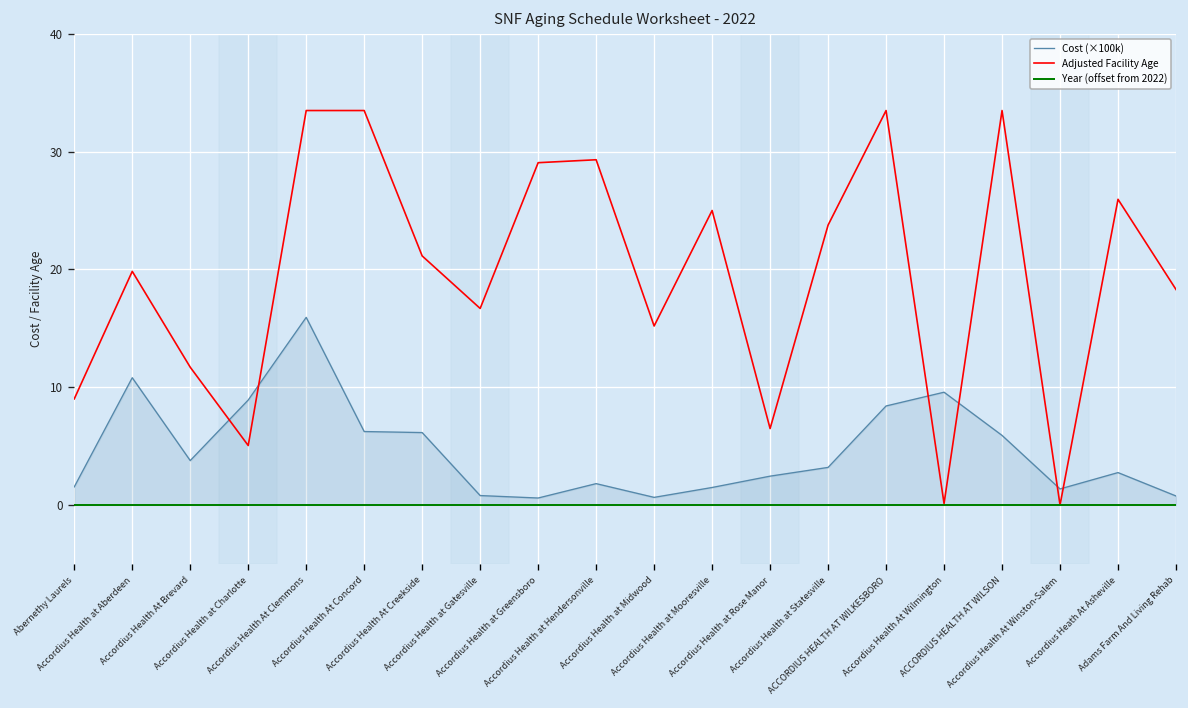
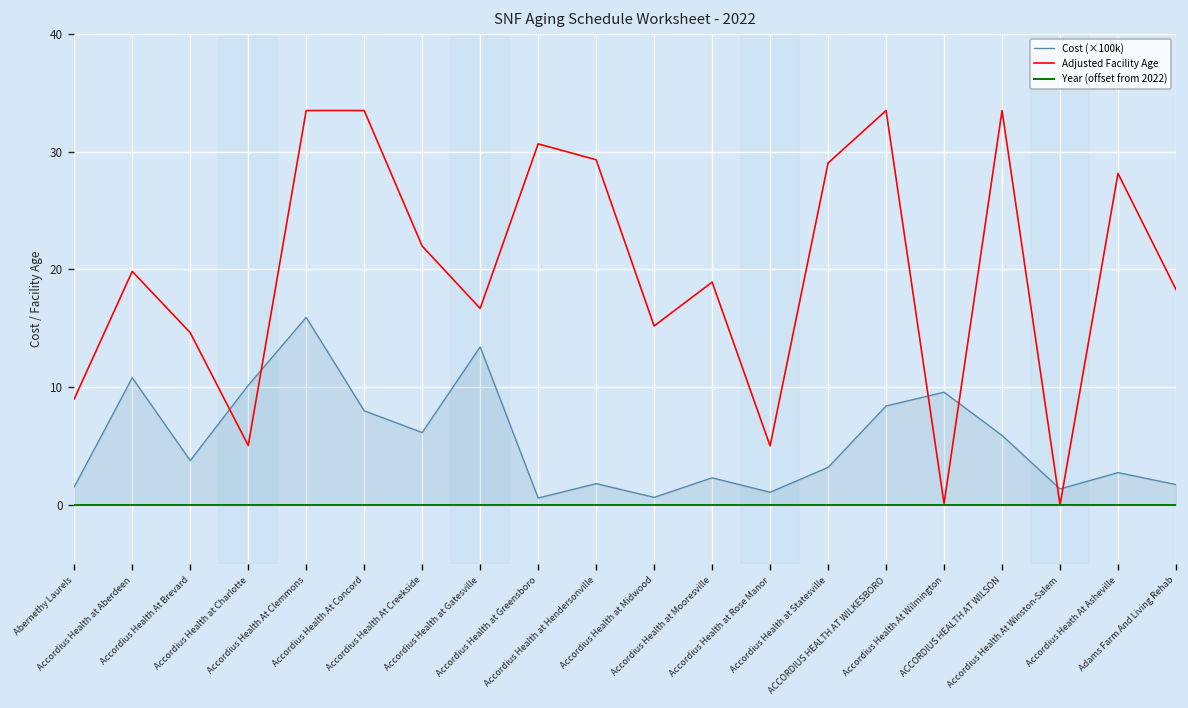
Adjusted Facility Age, Accordius Health At Brevard: 12 -> 15
Cost (×100k), Accordius Health at Charlotte: 9 -> 10
Cost (×100k), Accordius Health At Concord: 6 -> 8
Adjusted Facility Age, Accordius Health At Creekside: 21 -> 22
Cost (×100k), Accordius Health at Gatesville: 1 -> 13
Adjusted Facility Age, Accordius Health at Greensboro: 29 -> 31
Cost (×100k), Accordius Health at Mooresville: 1 -> 2
Adjusted Facility Age, Accordius Health at Mooresville: 25 -> 19
Cost (×100k), Accordius Health at Rose Manor: 2 -> 1
Adjusted Facility Age, Accordius Health at Rose Manor: 6 -> 5
Adjusted Facility Age, Accordius Health at Statesville: 24 -> 29
Adjusted Facility Age, Accordius Heath At Asheville: 26 -> 28
Cost (×100k), Adams Farm And Living Rehab: 1 -> 2
